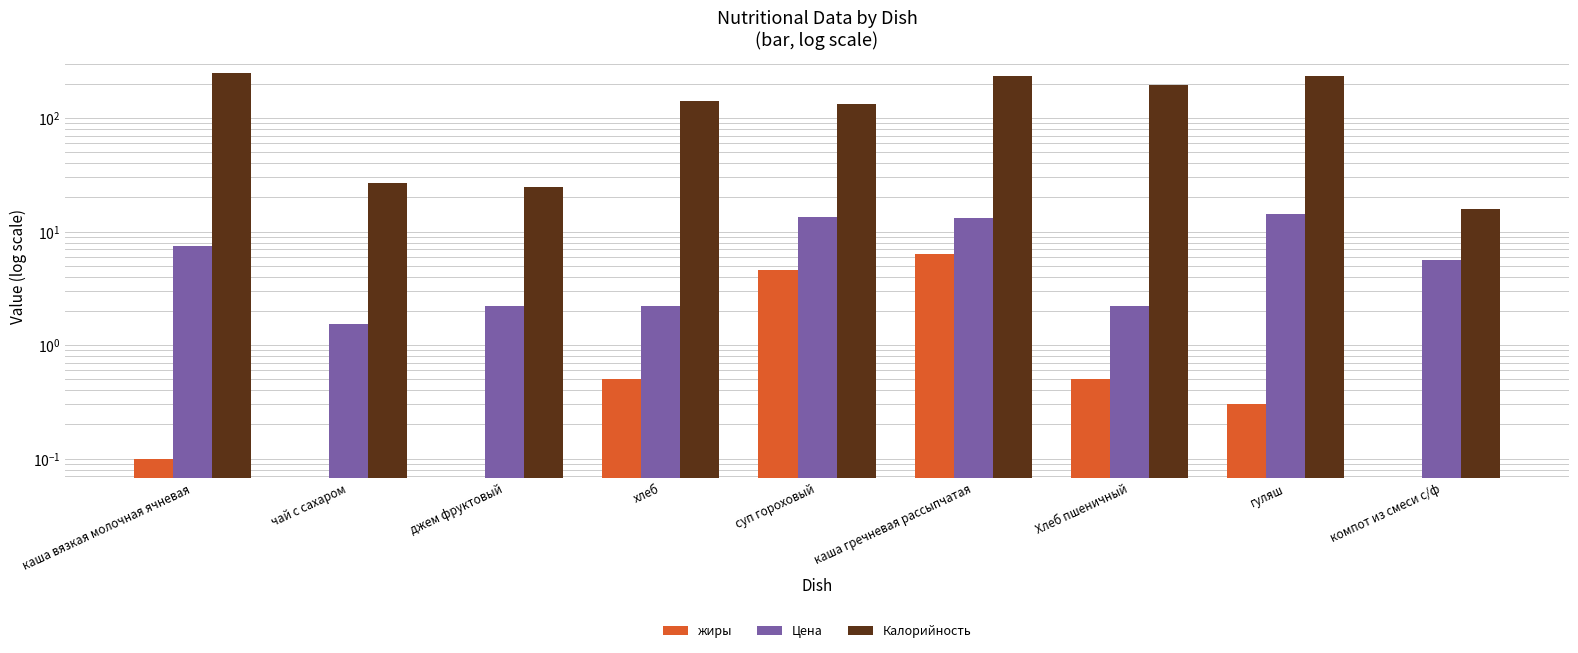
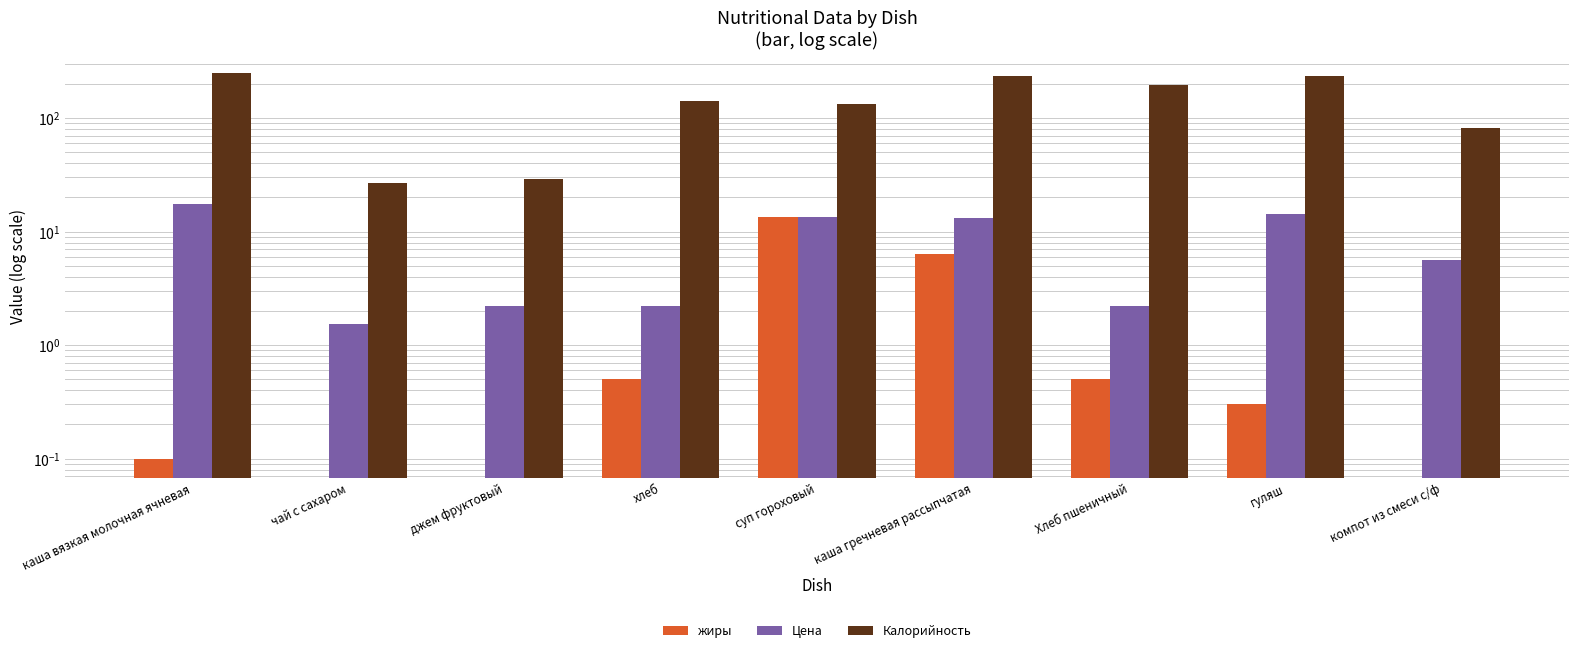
Цена, каша вязкая молочная ячневая: 7 -> 18
Калорийность, джем фруктовый: 25 -> 29
жиры, суп гороховый: 4.6 -> 14
Калорийность, компот из смеси с/ф: 16 -> 80
